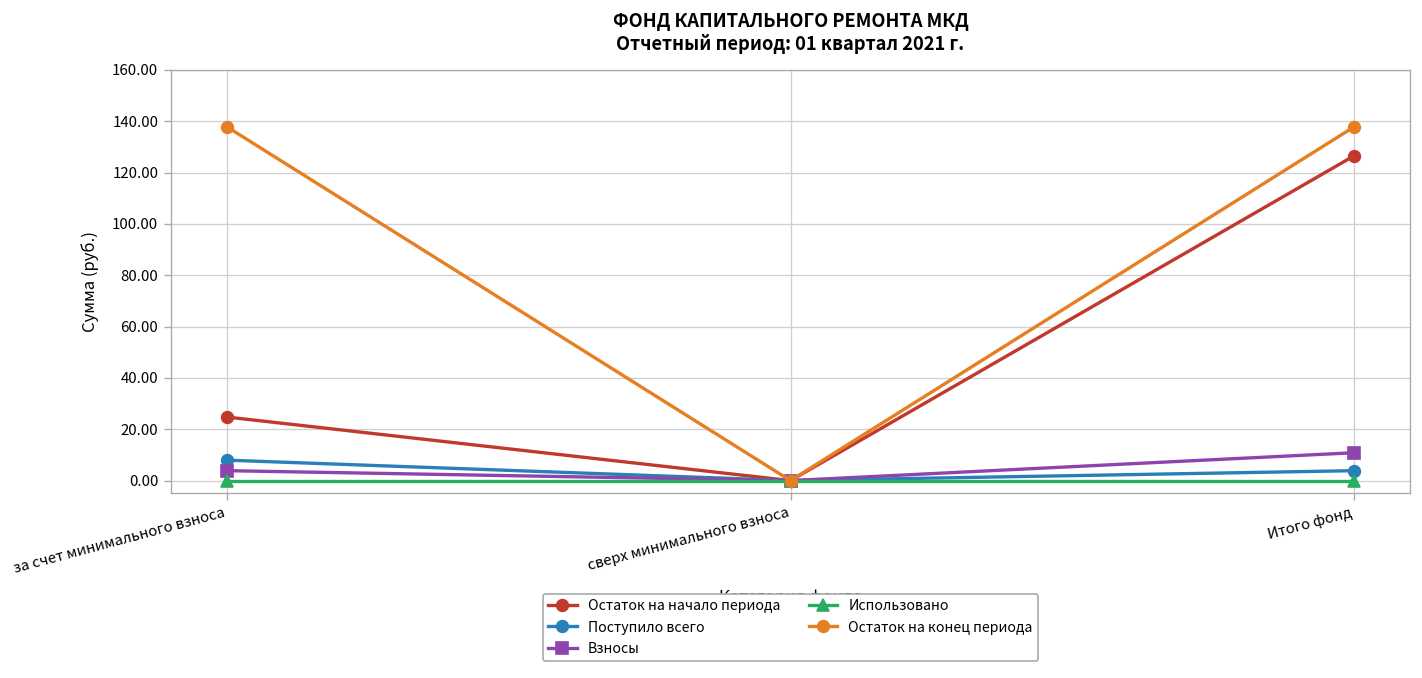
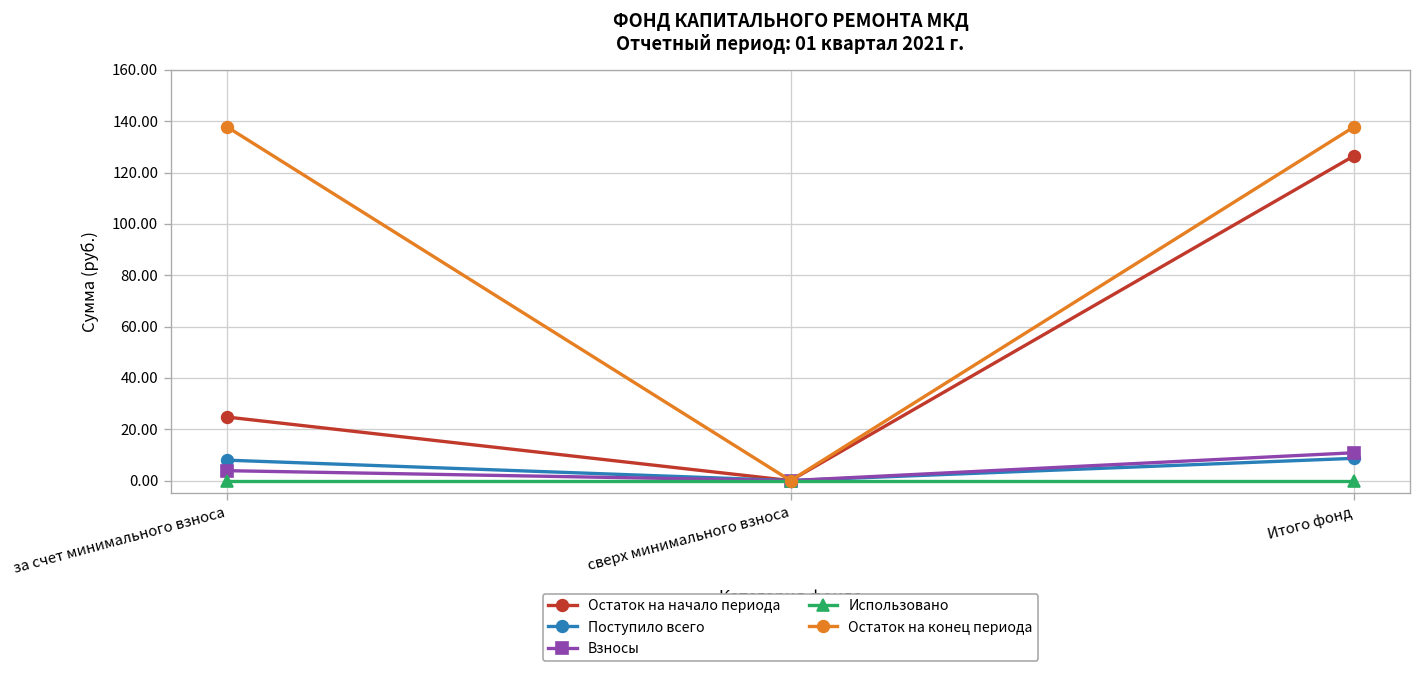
Поступило всего, Итого фонд: 4 -> 9
